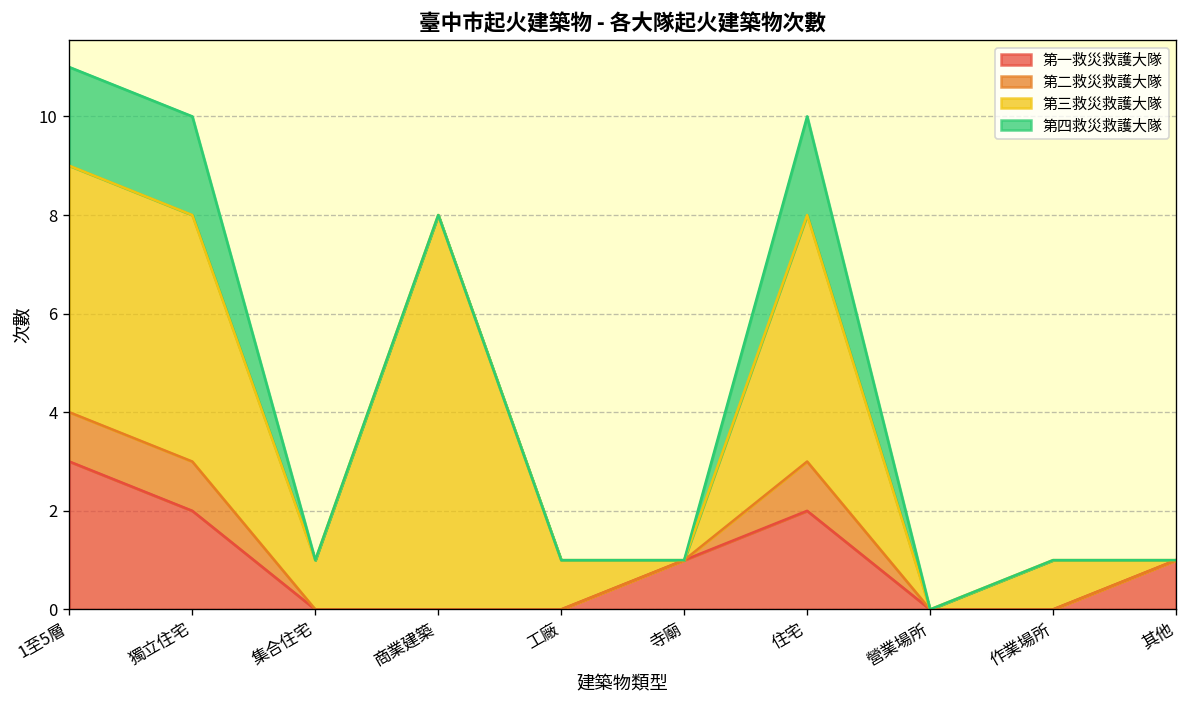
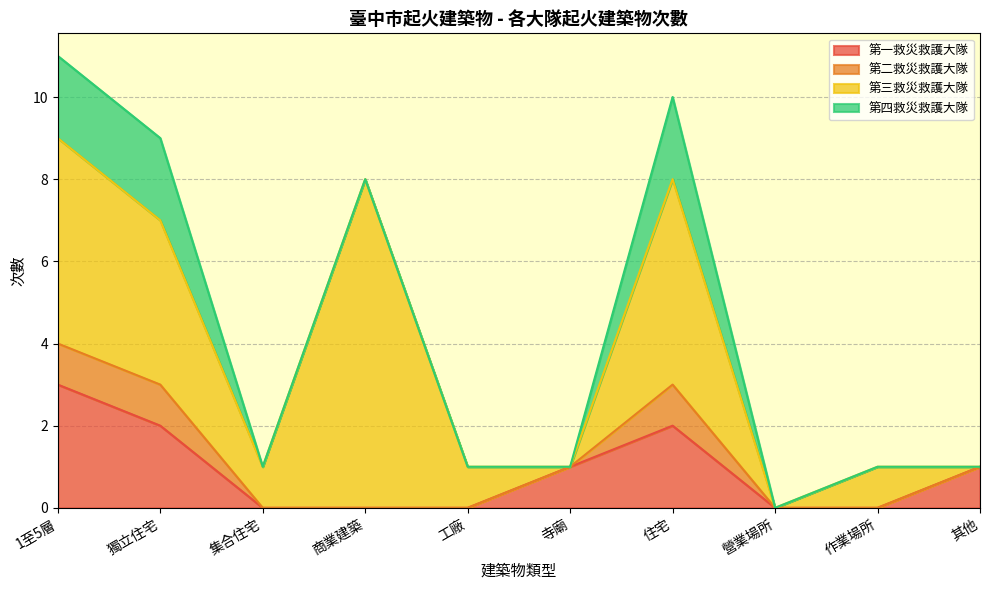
第三救災救護大隊, 獨立住宅: 5 -> 4
